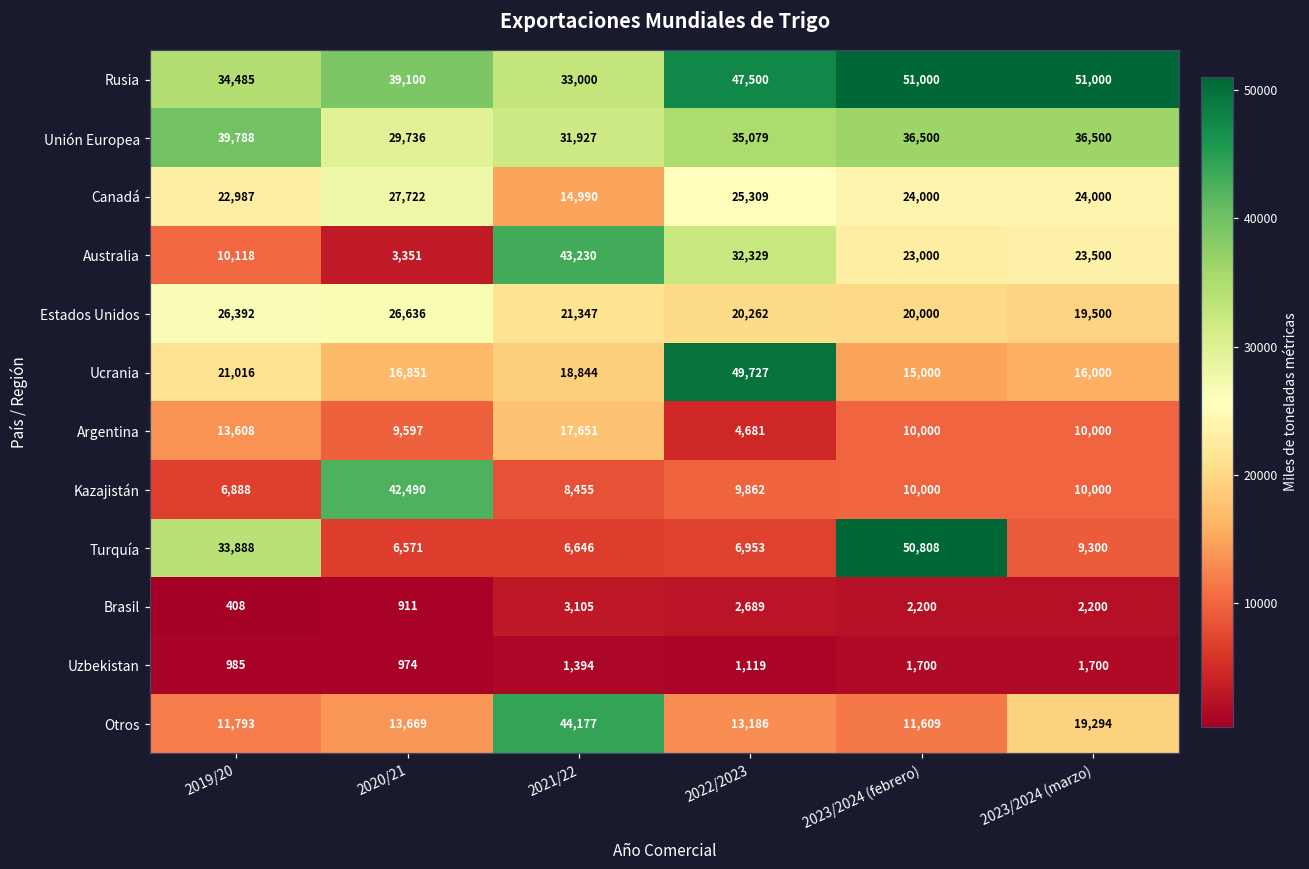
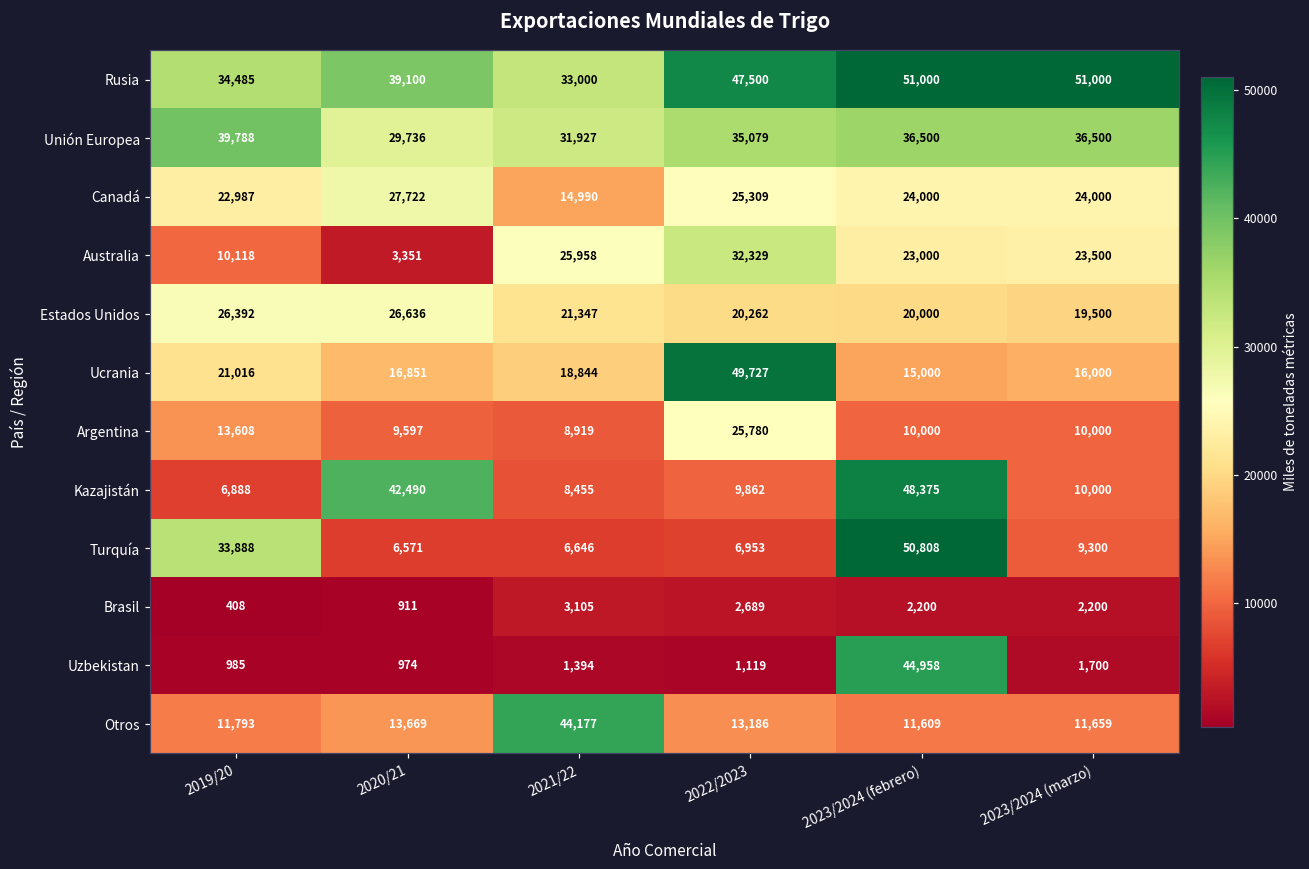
Australia, 2021/22: 43,230 -> 25,958
Argentina, 2021/22: 17,651 -> 8,919
Argentina, 2022/2023: 4,681 -> 25,780
Kazajistán, 2023/2024 (febrero): 10,000 -> 48,375
Uzbekistan, 2023/2024 (febrero): 1,700 -> 44,958
Otros, 2023/2024 (marzo): 19,294 -> 11,659
